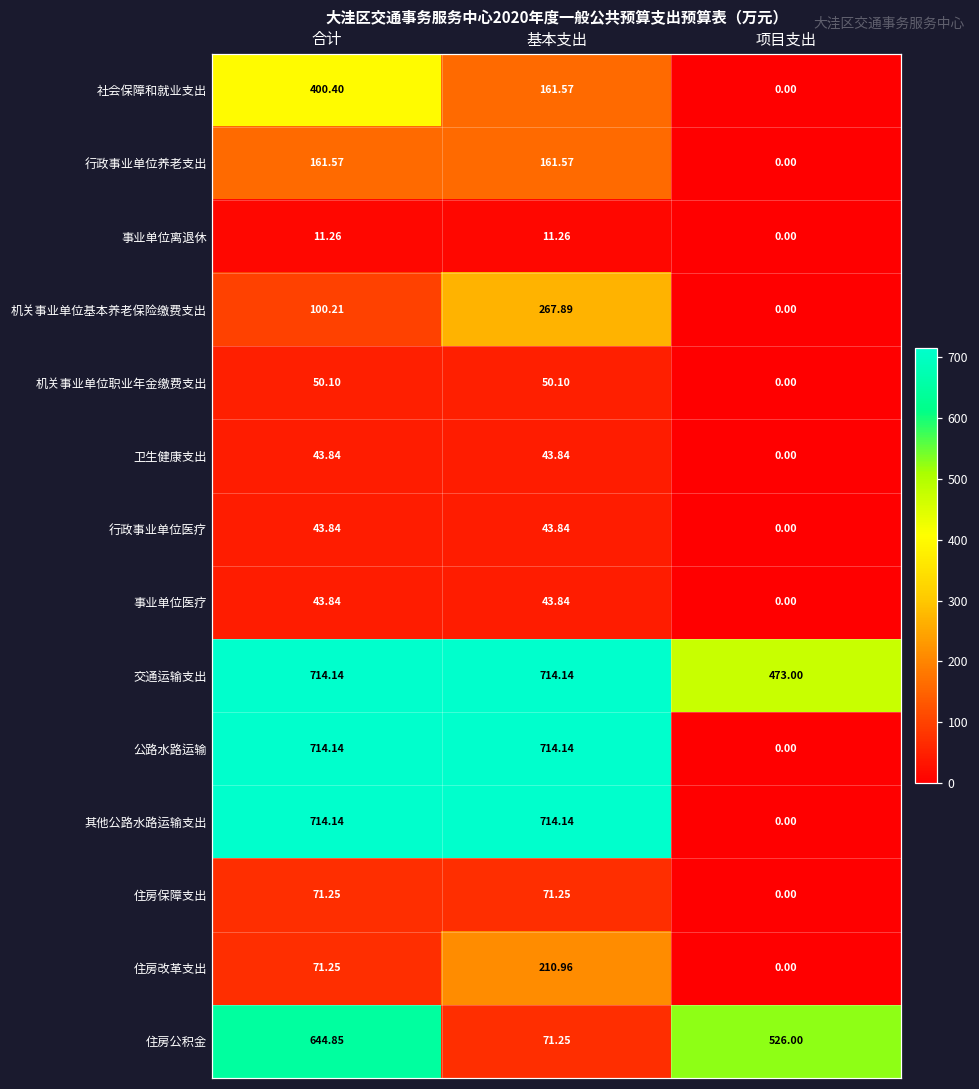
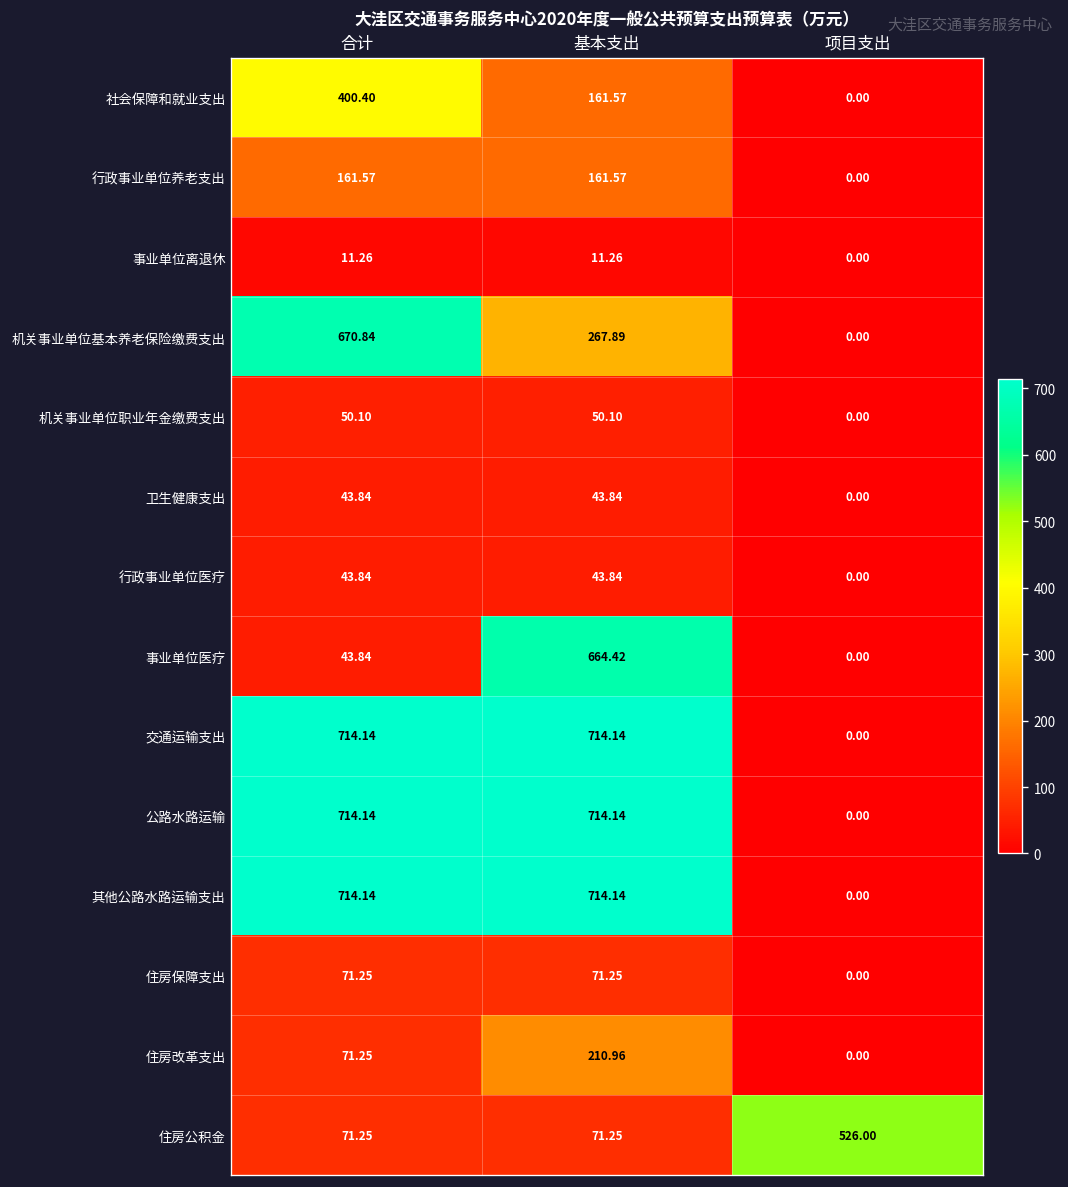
机关事业单位基本养老保险缴费支出, 合计: 100.21 -> 670.84
事业单位医疗, 基本支出: 43.84 -> 664.42
交通运输支出, 项目支出: 473.00 -> 0.00
住房公积金, 合计: 644.85 -> 71.25
